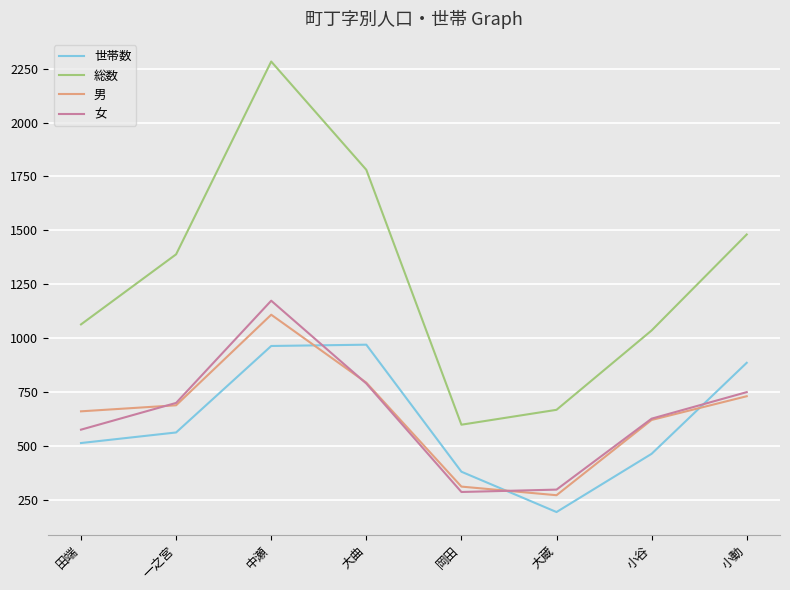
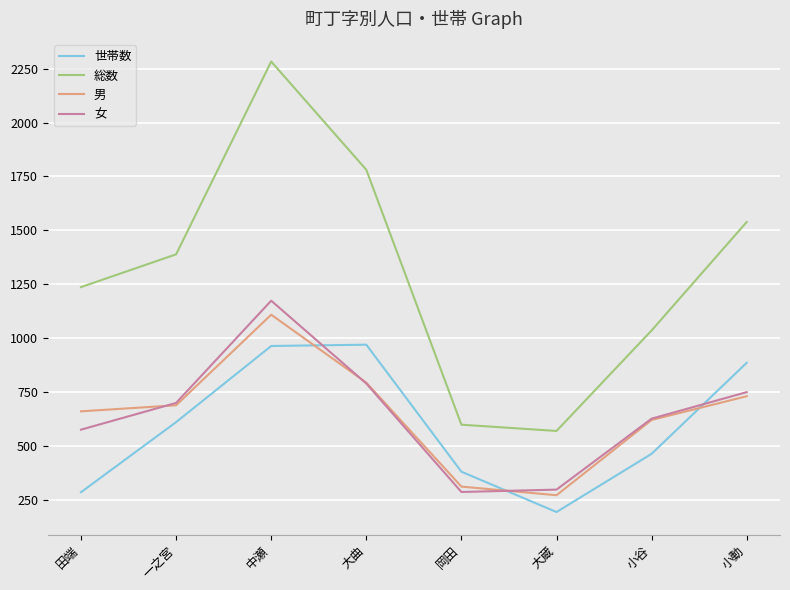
世帯数, 田端: 510 -> 290
総数, 田端: 1060 -> 1240
世帯数, 一之宮: 560 -> 610
総数, 大蔵: 670 -> 570
総数, 小動: 1480 -> 1540
